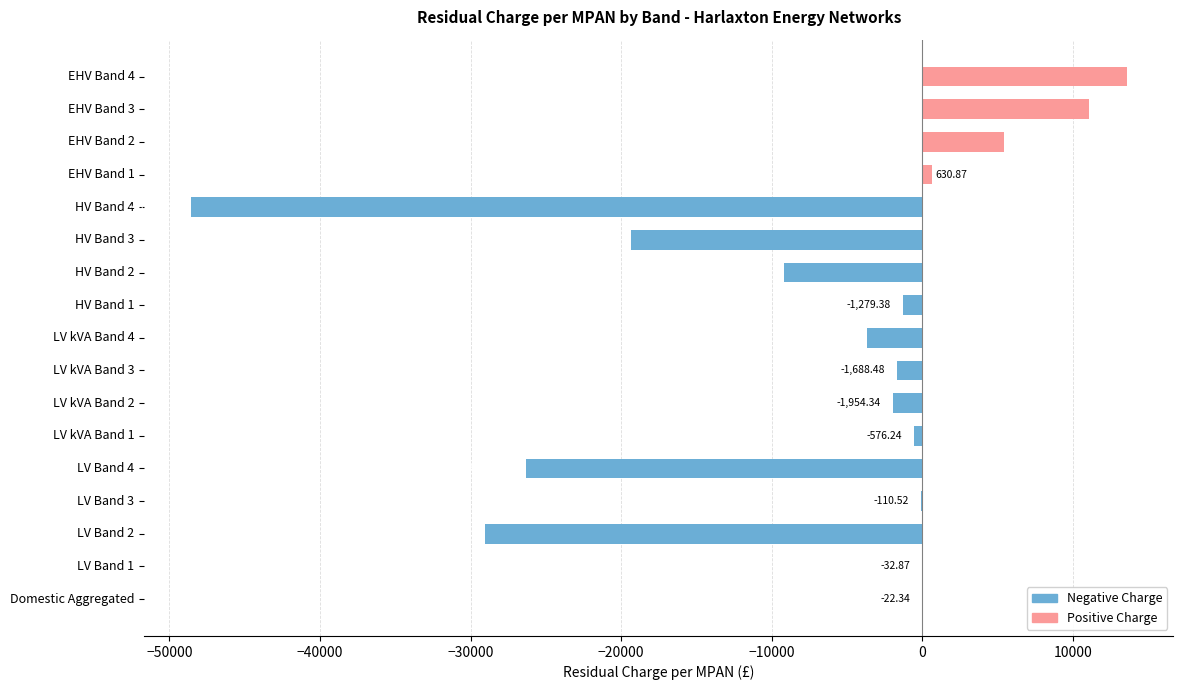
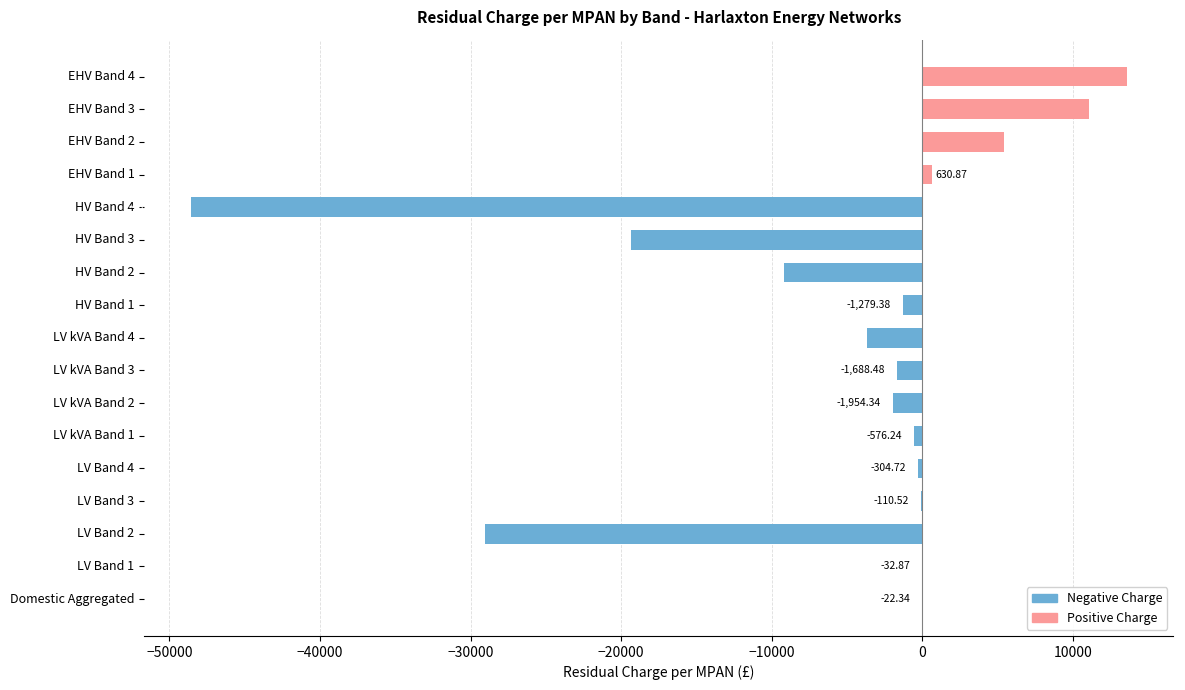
Negative Charge, LV Band 4: -26300 -> -300
